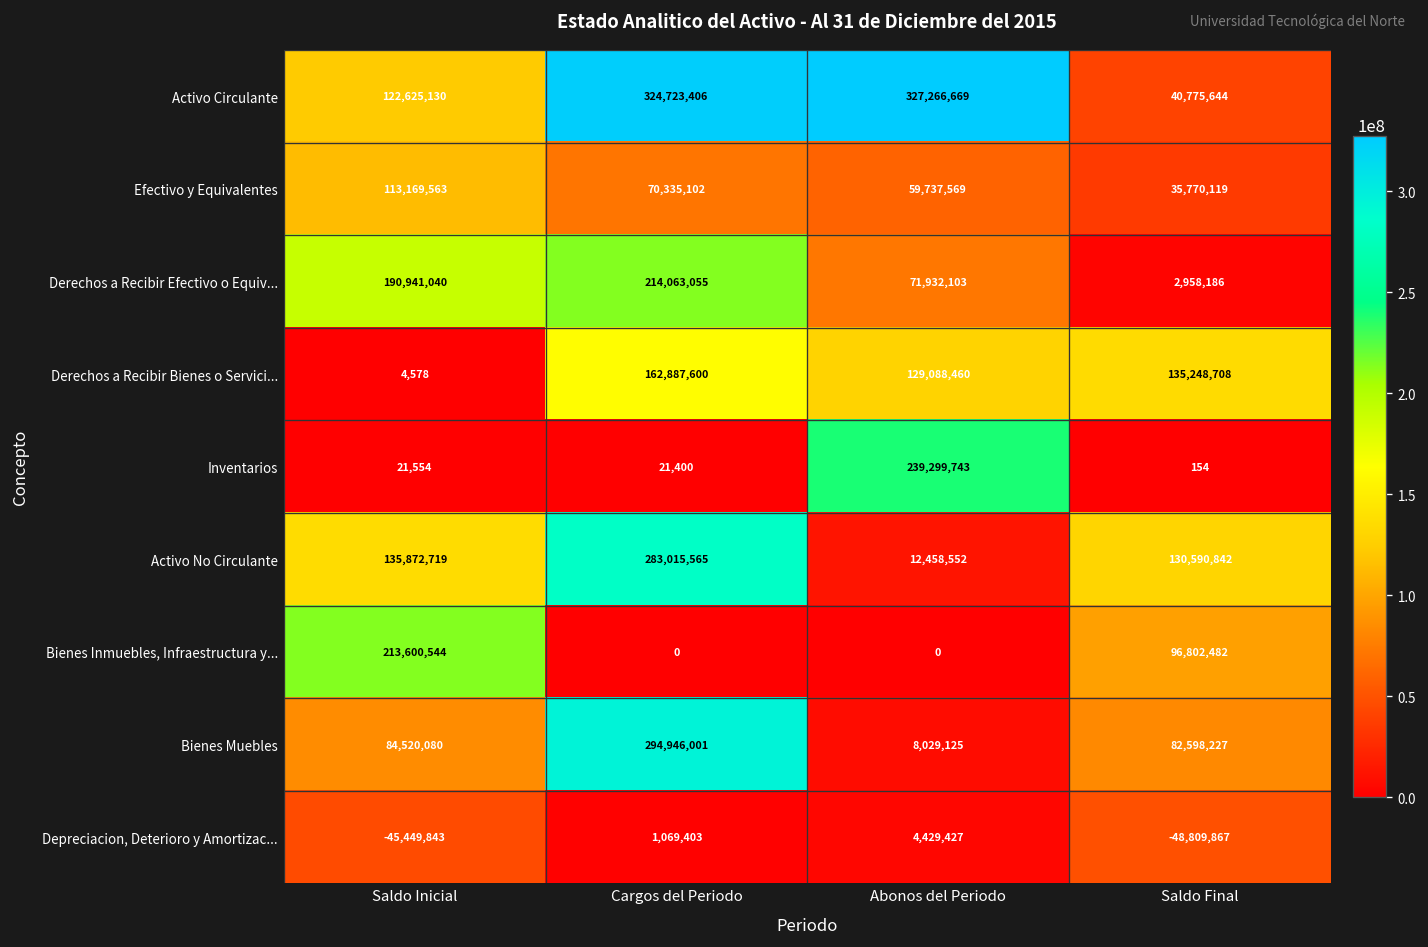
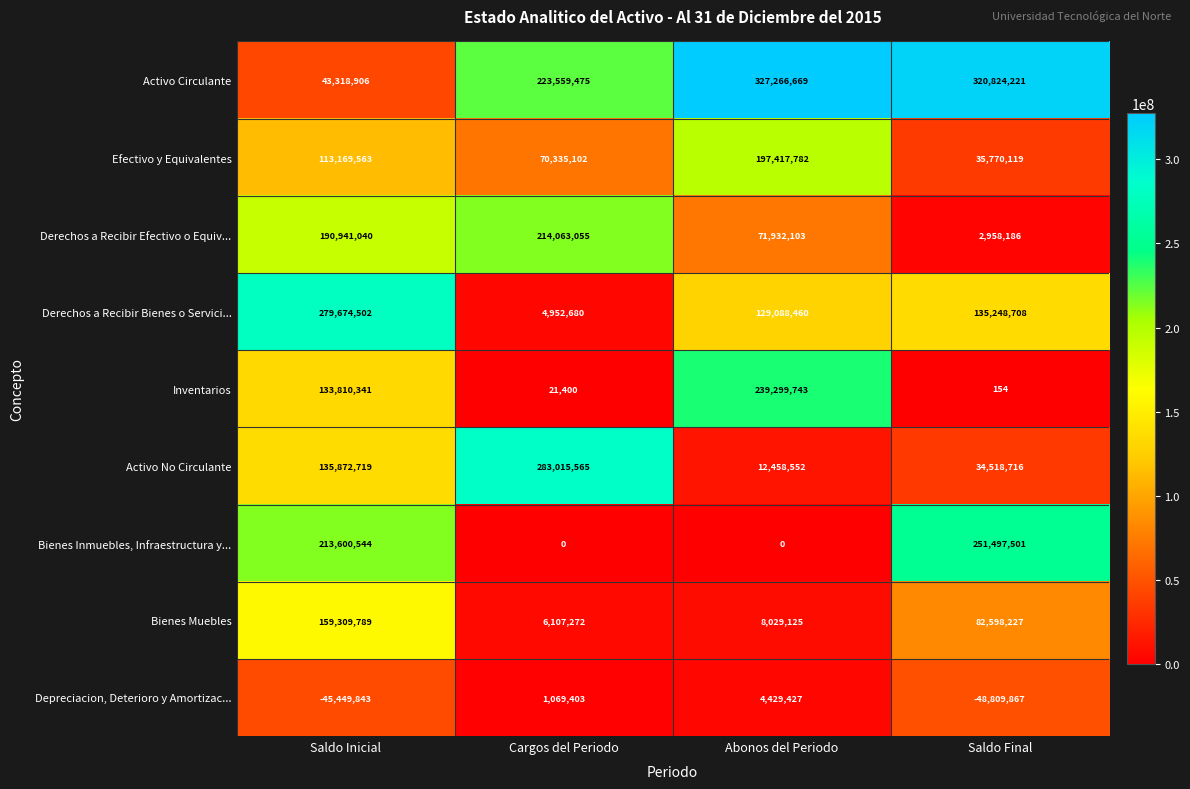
Activo Circulante, Saldo Inicial: 122,625,130 -> 43,318,906
Activo Circulante, Cargos del Periodo: 324,723,406 -> 223,559,475
Activo Circulante, Saldo Final: 40,775,644 -> 320,824,221
Efectivo y Equivalentes, Abonos del Periodo: 59,737,569 -> 197,417,782
Derechos a Recibir Bienes o Servici..., Saldo Inicial: 4,578 -> 279,674,502
Derechos a Recibir Bienes o Servici..., Cargos del Periodo: 162,887,600 -> 4,952,680
Inventarios, Saldo Inicial: 21,554 -> 133,810,341
Activo No Circulante, Saldo Final: 130,590,842 -> 34,518,716
Bienes Inmuebles, Infraestructura y..., Saldo Final: 96,802,482 -> 251,497,501
Bienes Muebles, Saldo Inicial: 84,520,080 -> 159,309,789
Bienes Muebles, Cargos del Periodo: 294,946,001 -> 6,107,272
